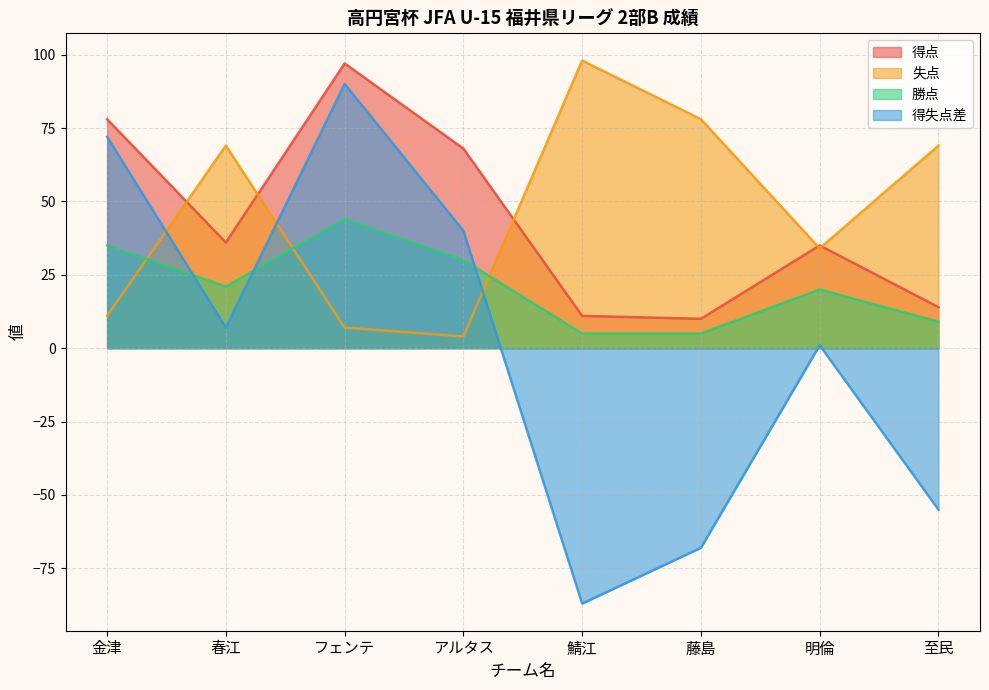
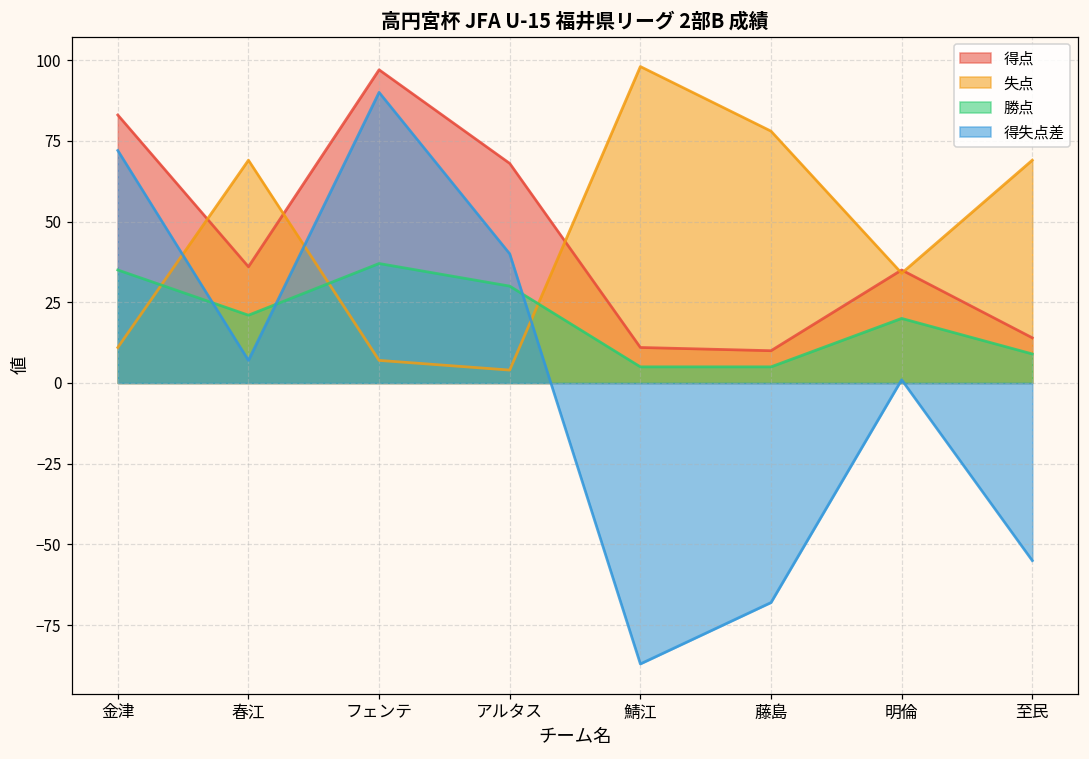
得点, 金津: 78 -> 83
勝点, フェンテ: 44 -> 37
